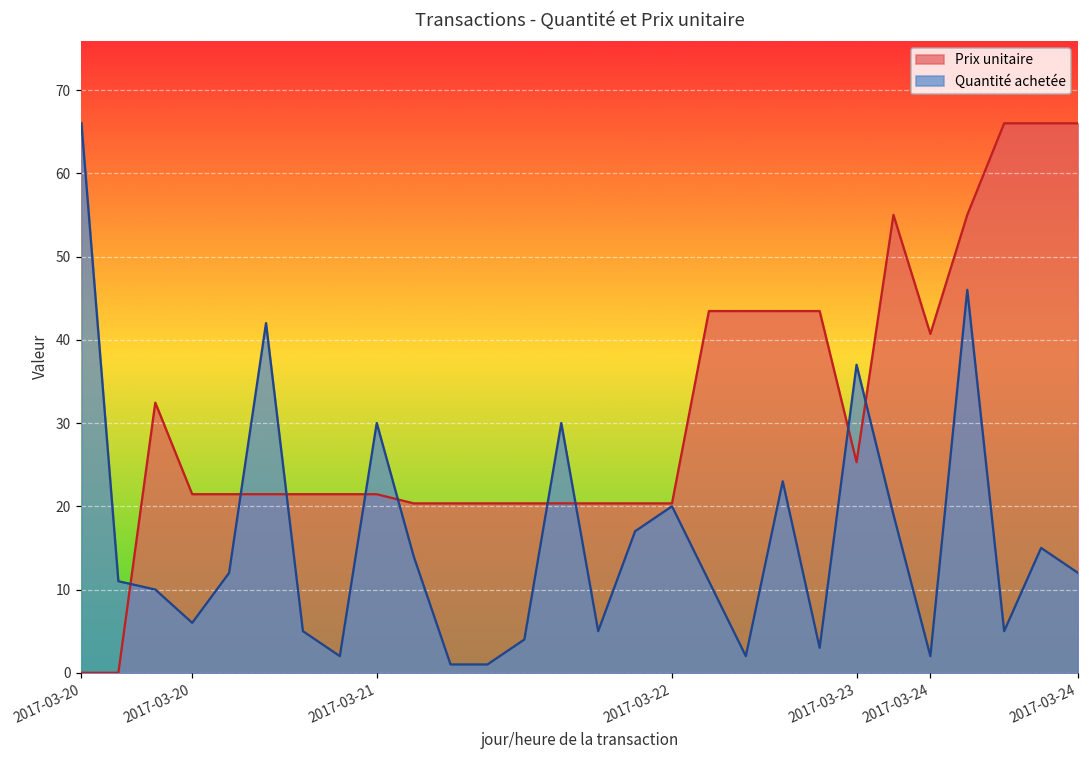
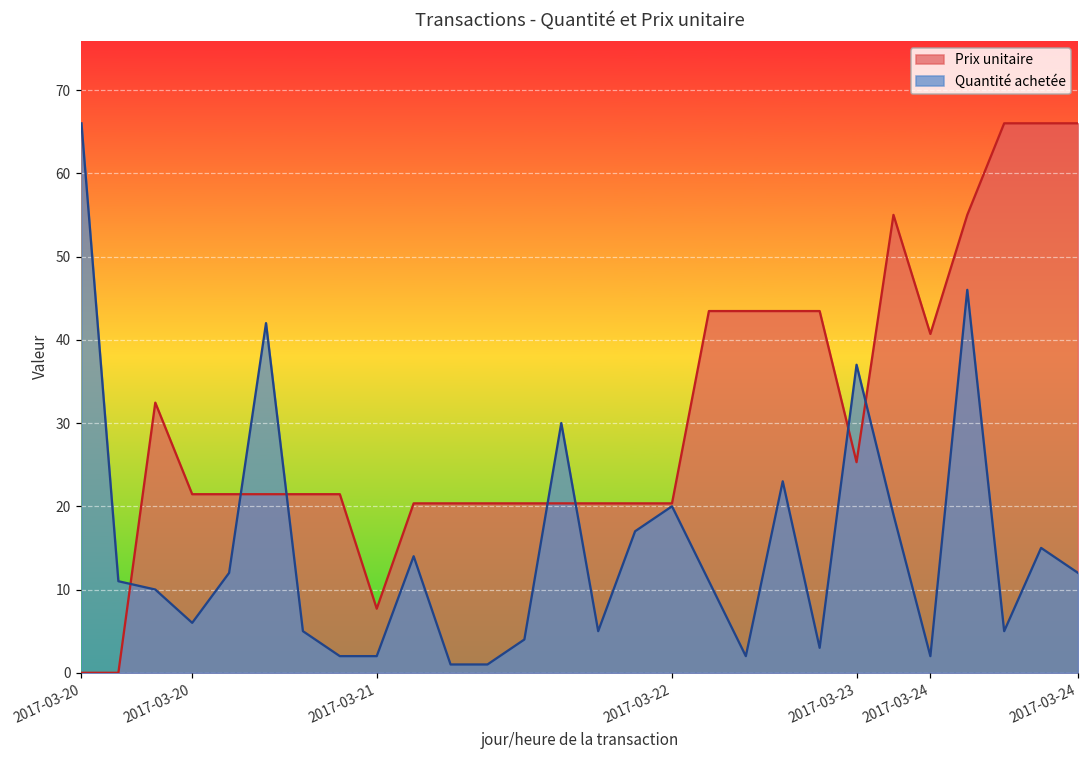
Prix unitaire, 2017-03-21: 21 -> 8
Quantité achetée, 2017-03-21: 30 -> 2
